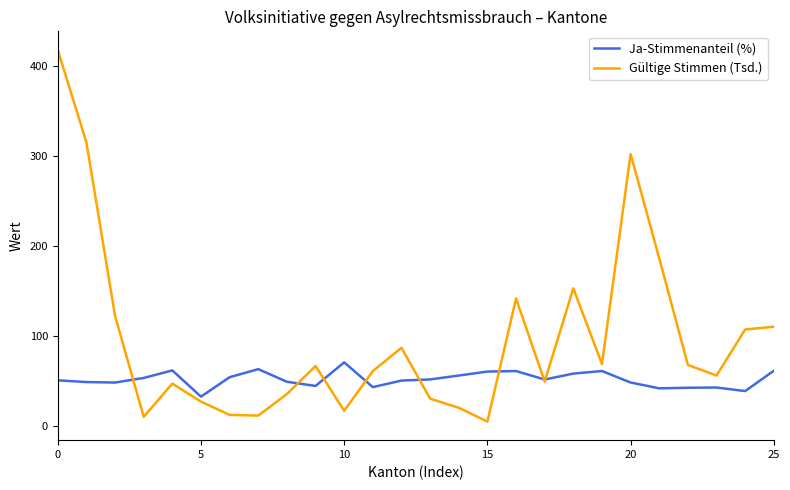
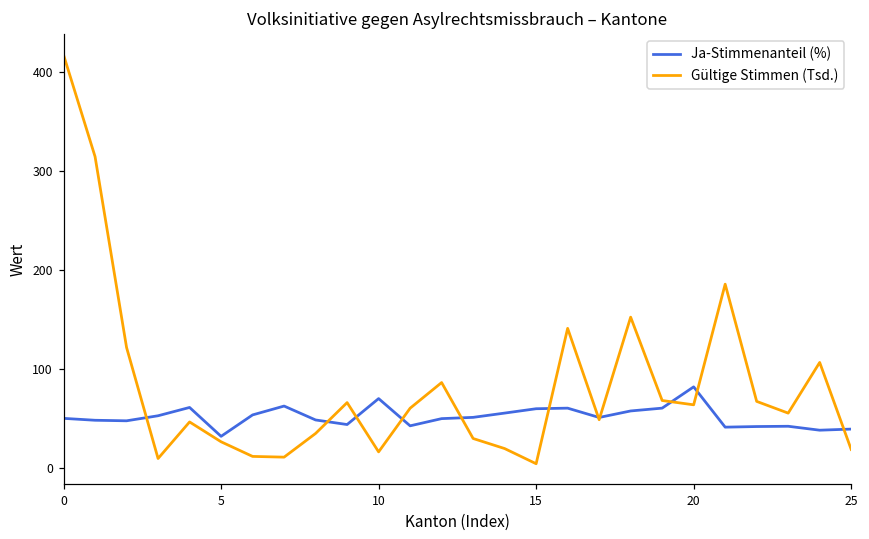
Ja-Stimmenanteil (%), 20: 50 -> 80
Gültige Stimmen (Tsd.), 20: 300 -> 60
Ja-Stimmenanteil (%), 25: 60 -> 40
Gültige Stimmen (Tsd.), 25: 110 -> 20
